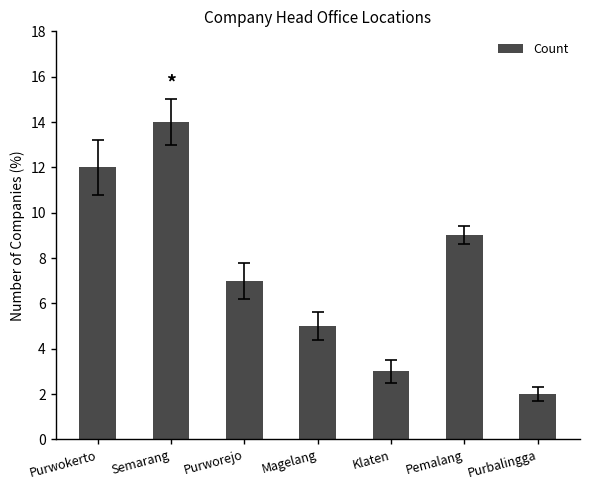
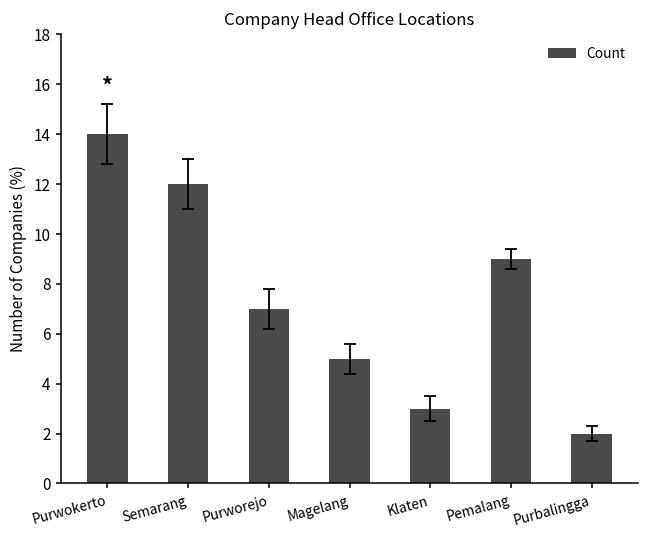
Count, Purwokerto: 12 -> 14
Count, Semarang: 14 -> 12
